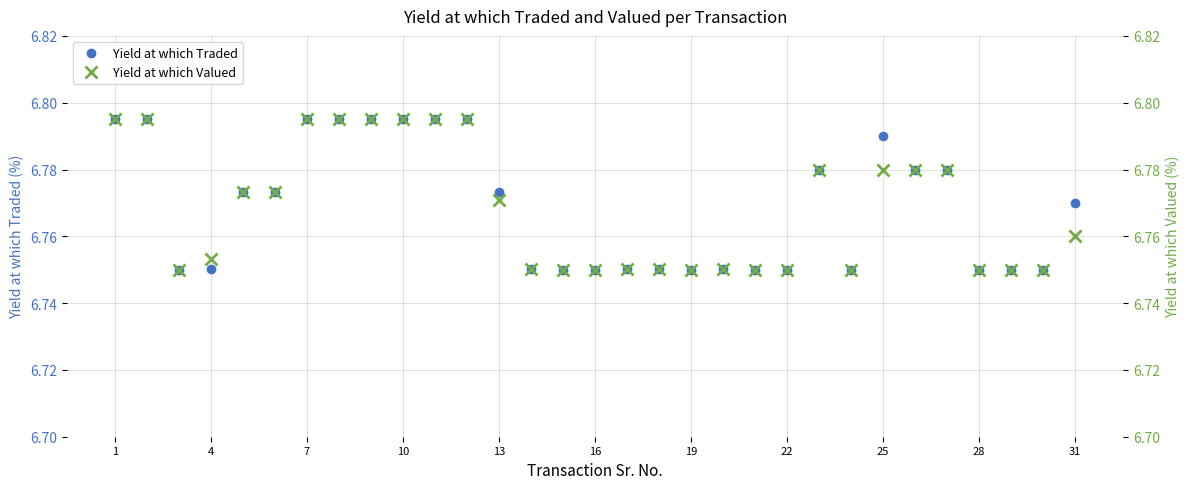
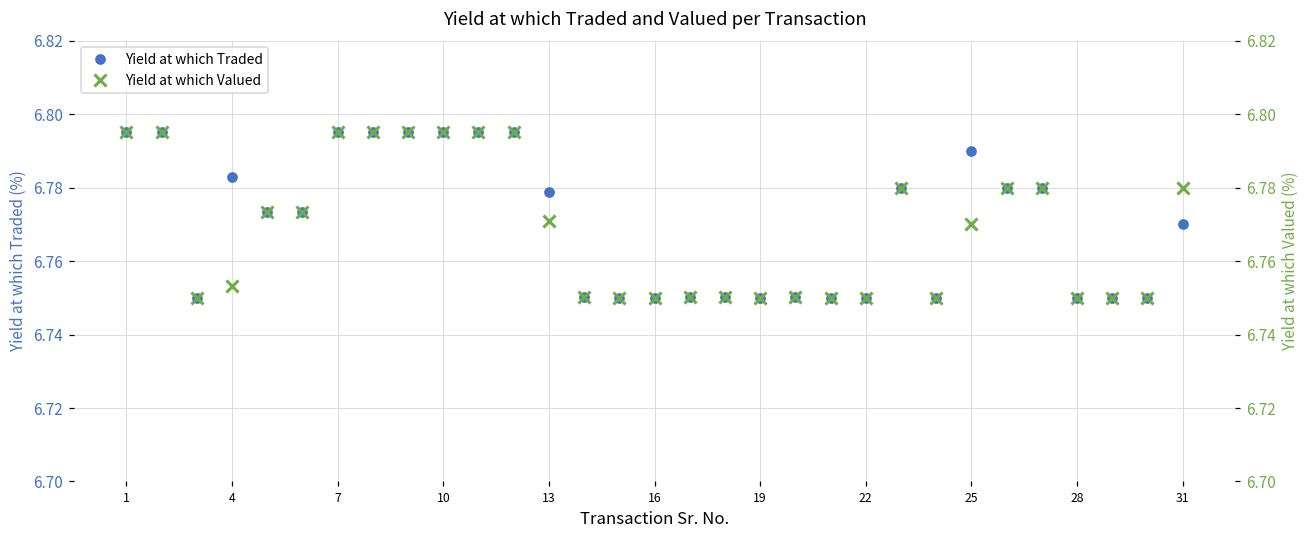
Yield at which Traded, 4: 6.750 -> 6.783
Yield at which Traded, 13: 6.773 -> 6.779
Yield at which Valued, 25: 6.78 -> 6.77
Yield at which Valued, 31: 6.76 -> 6.78
